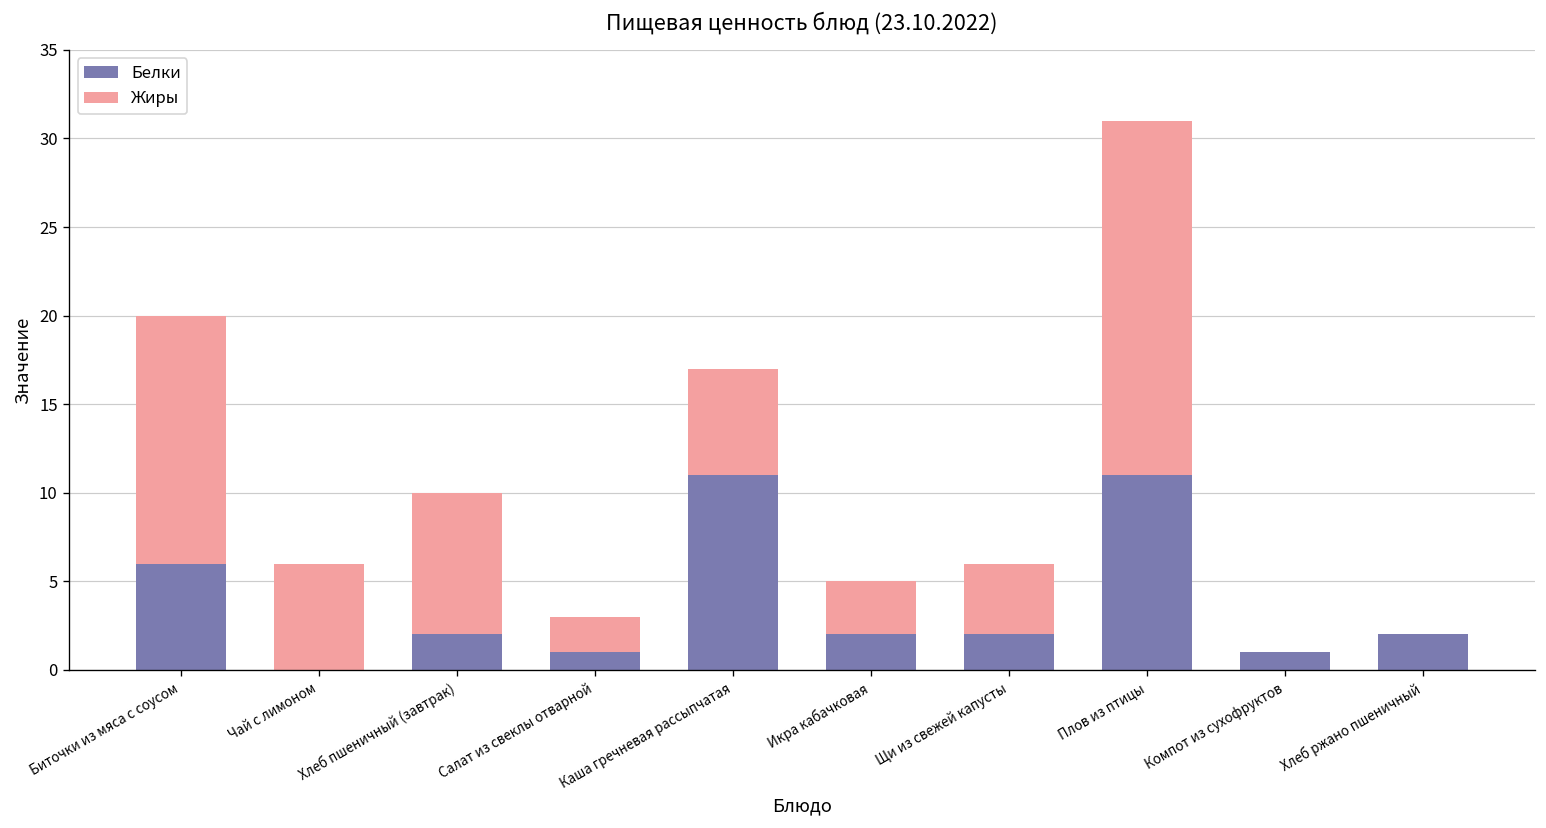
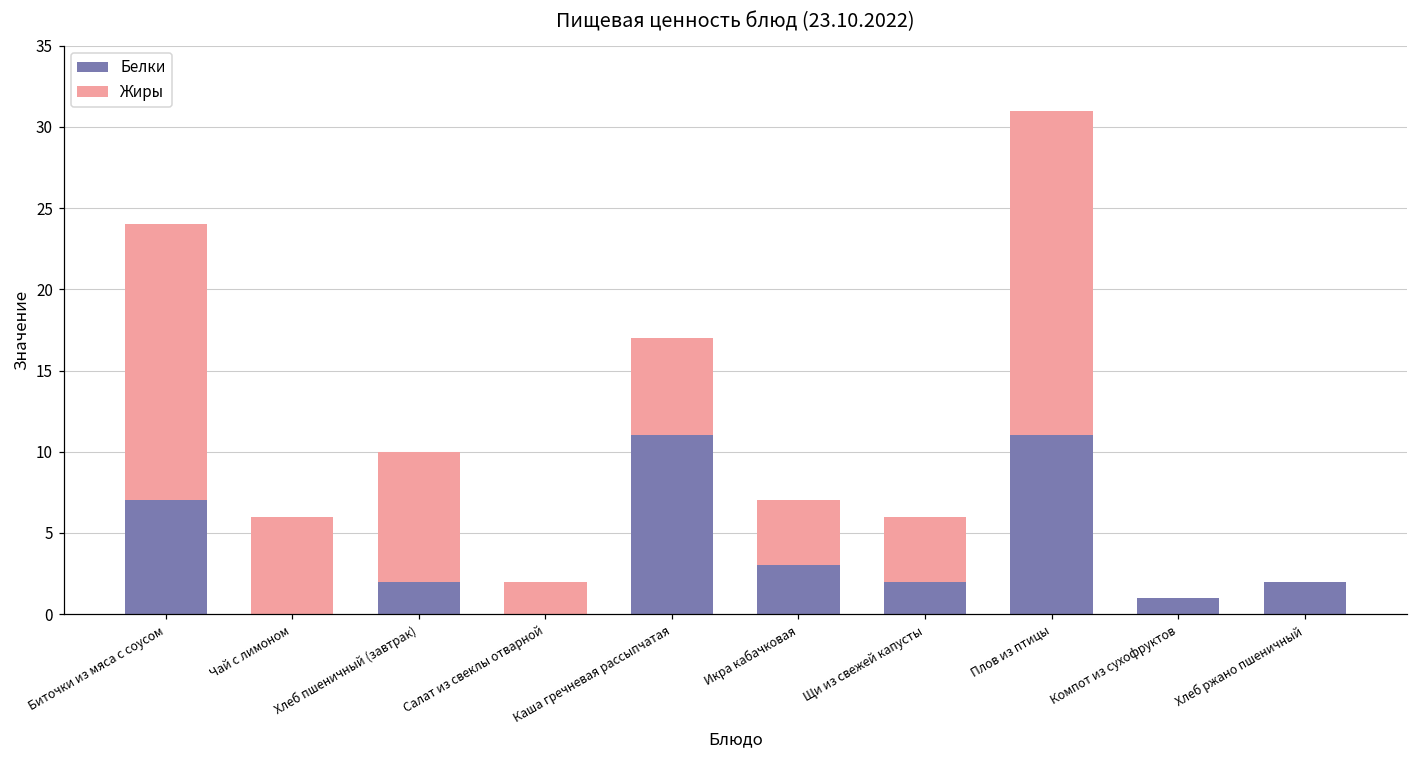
Белки, Биточки из мяса с соусом: 6 -> 7
Жиры, Биточки из мяса с соусом: 14 -> 17
Белки, Салат из свеклы отварной: 1 -> 0
Белки, Икра кабачковая: 2 -> 3
Жиры, Икра кабачковая: 3 -> 4
